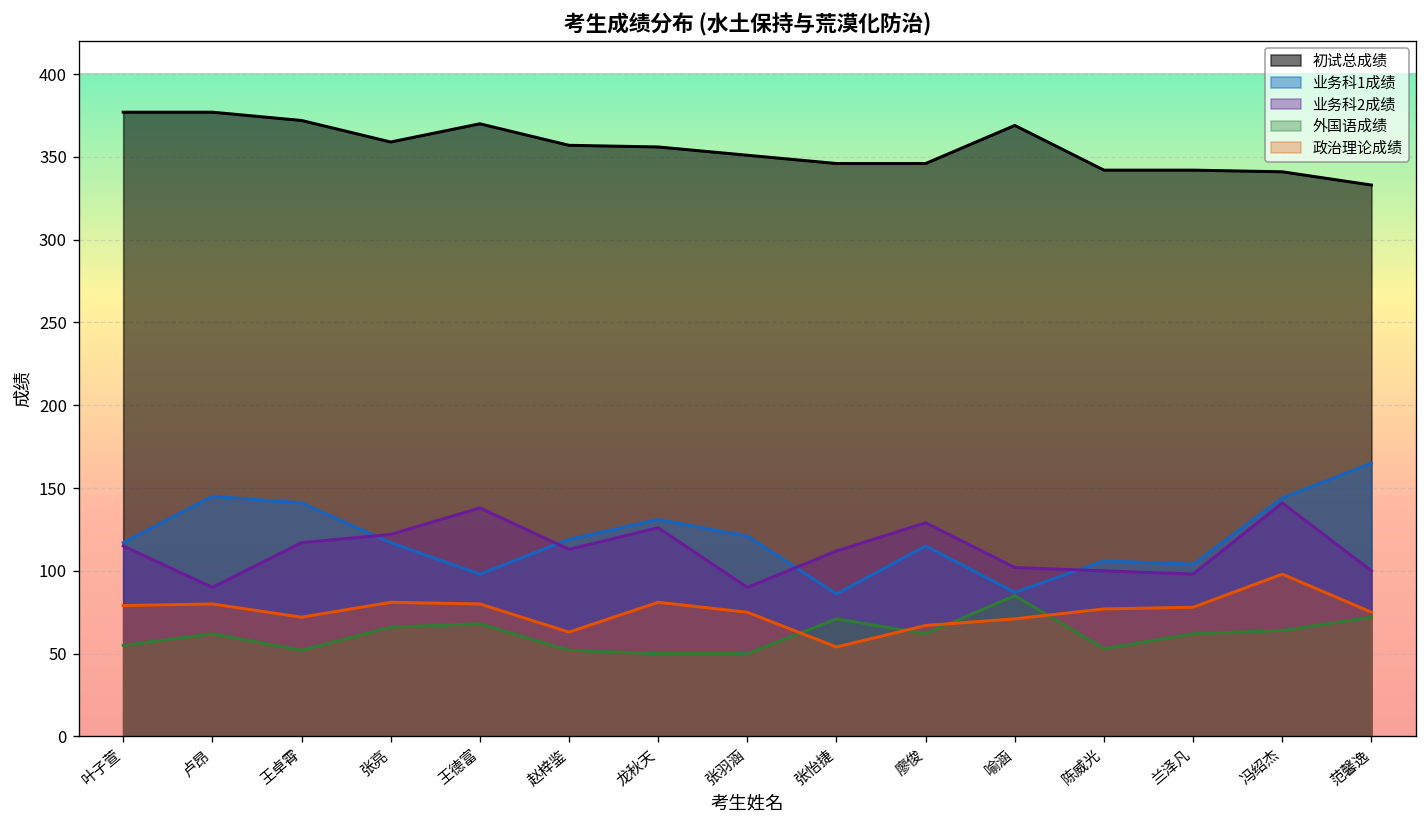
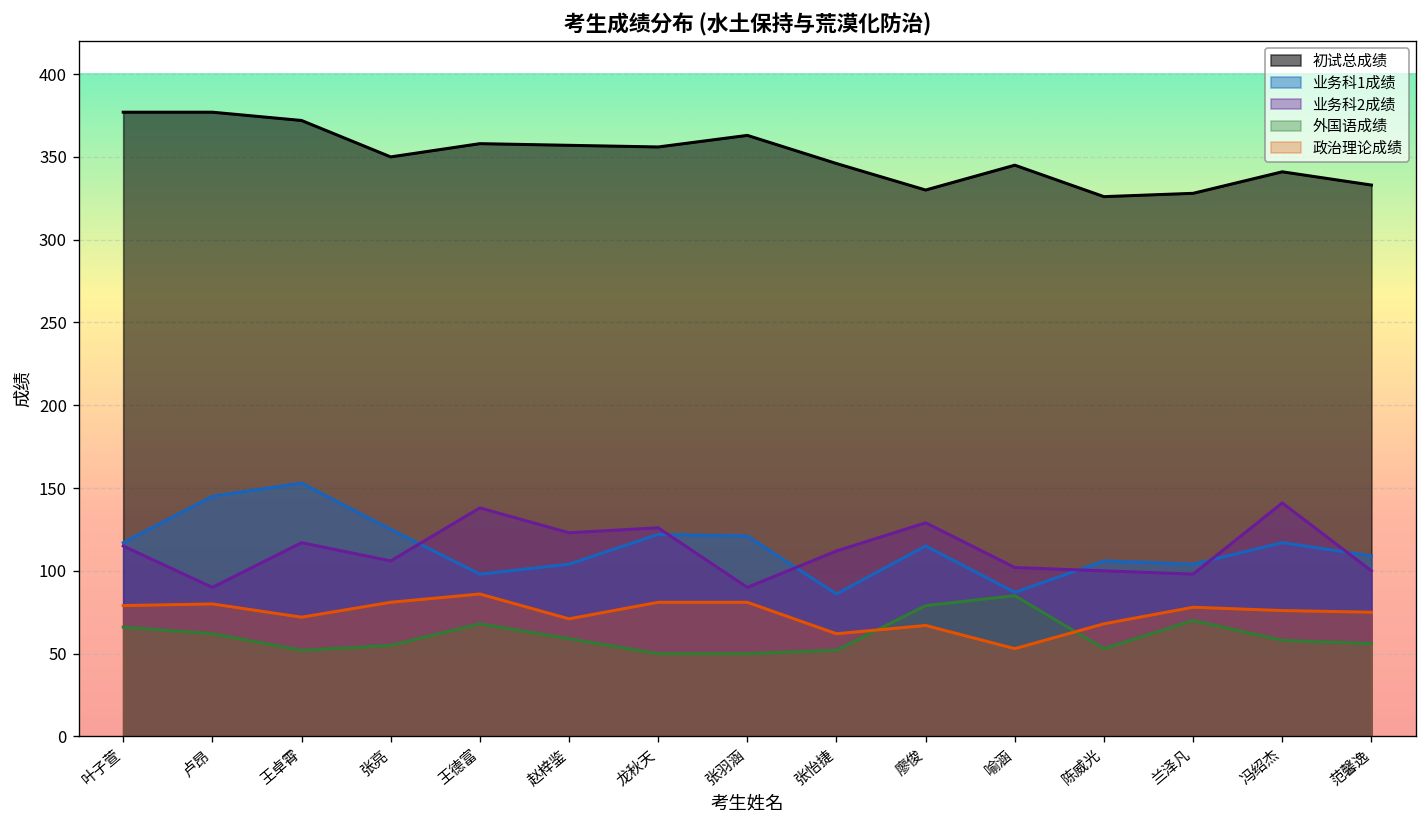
外国语成绩, 叶子萱: 55 -> 66
业务科1成绩, 王卓霄: 141 -> 153
初试总成绩, 张亮: 359 -> 350
业务科1成绩, 张亮: 117 -> 125
业务科2成绩, 张亮: 122 -> 106
外国语成绩, 张亮: 66 -> 55
初试总成绩, 王德富: 370 -> 358
政治理论成绩, 王德富: 80 -> 86
业务科1成绩, 赵梓鉴: 119 -> 104
业务科2成绩, 赵梓鉴: 113 -> 123
外国语成绩, 赵梓鉴: 52 -> 59
政治理论成绩, 赵梓鉴: 63 -> 71
业务科1成绩, 龙秋天: 131 -> 122
初试总成绩, 张羽涵: 351 -> 363
政治理论成绩, 张羽涵: 75 -> 81
外国语成绩, 张怡捷: 71 -> 52
政治理论成绩, 张怡捷: 54 -> 62
初试总成绩, 廖俊: 346 -> 330
外国语成绩, 廖俊: 62 -> 79
初试总成绩, 喻涵: 369 -> 345
政治理论成绩, 喻涵: 71 -> 53
初试总成绩, 陈威光: 342 -> 326
政治理论成绩, 陈威光: 77 -> 68
初试总成绩, 兰泽凡: 342 -> 328
外国语成绩, 兰泽凡: 62 -> 70
业务科1成绩, 冯绍杰: 144 -> 117
外国语成绩, 冯绍杰: 64 -> 58
政治理论成绩, 冯绍杰: 98 -> 76
业务科1成绩, 范馨逸: 165 -> 109
外国语成绩, 范馨逸: 72 -> 56
